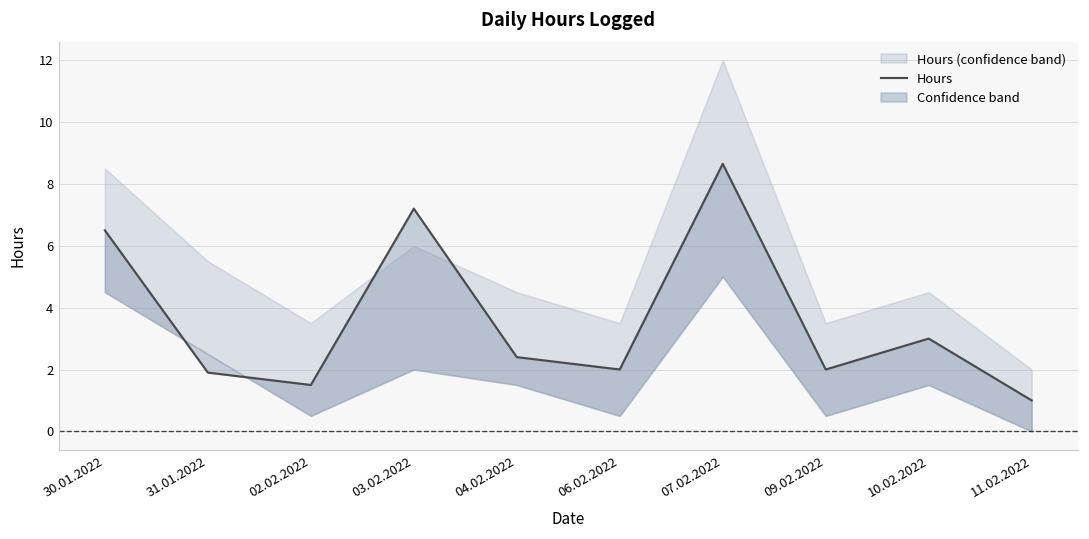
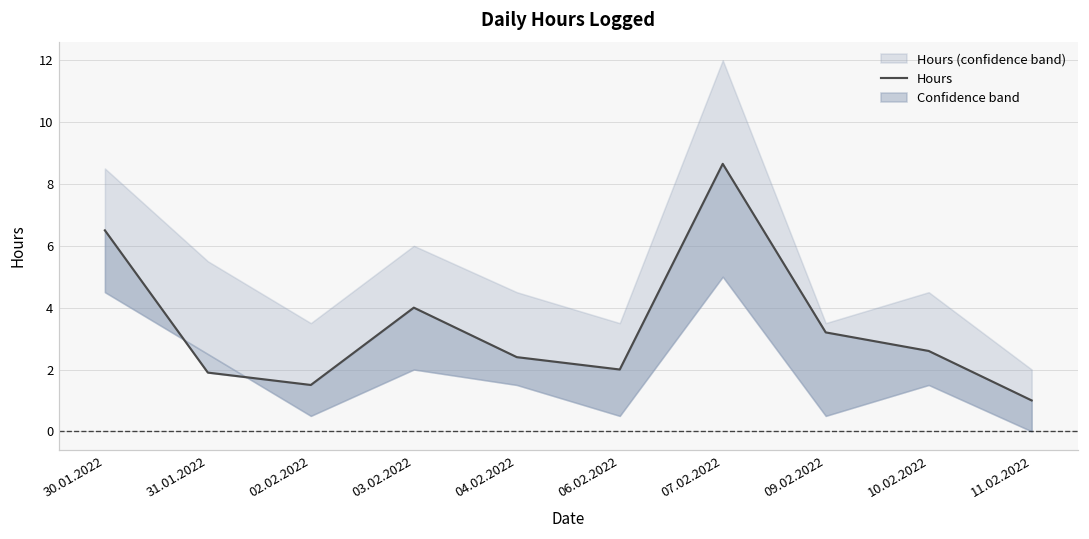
Hours, 03.02.2022: 7.2 -> 4.0
Hours, 09.02.2022: 2.0 -> 3.2
Hours, 10.02.2022: 3.0 -> 2.6
